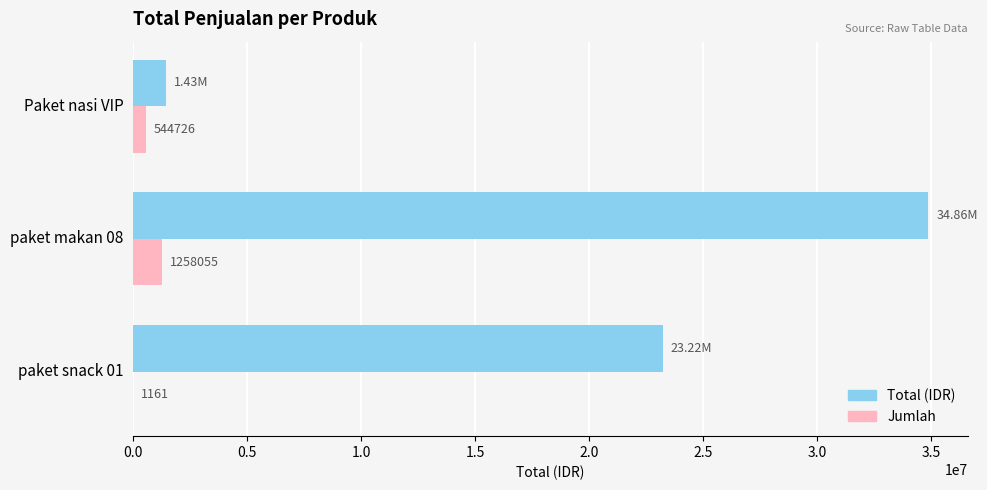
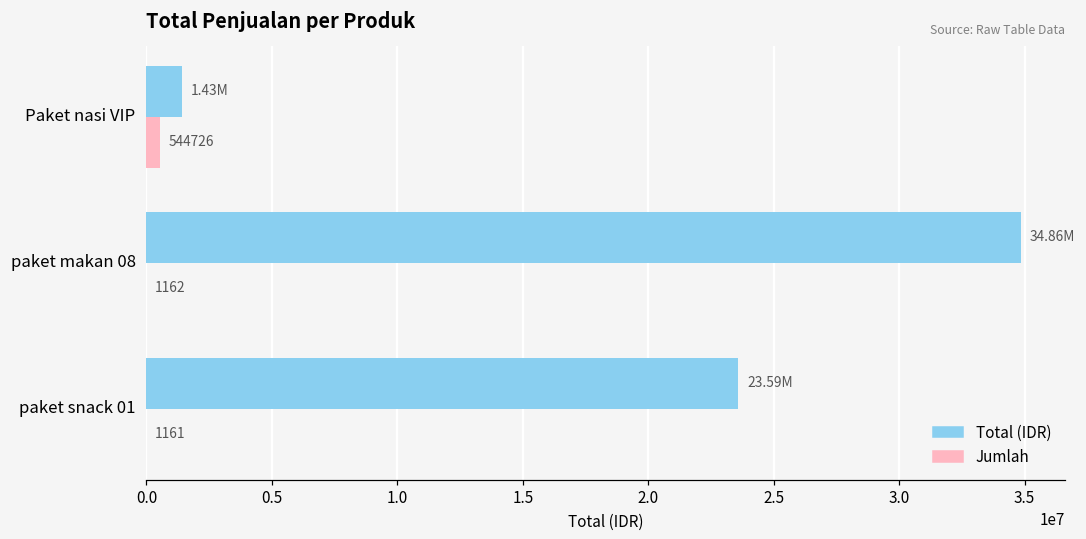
Jumlah, paket makan 08: 1258055 -> 1162
Total (IDR), paket snack 01: 23.22M -> 23.59M
